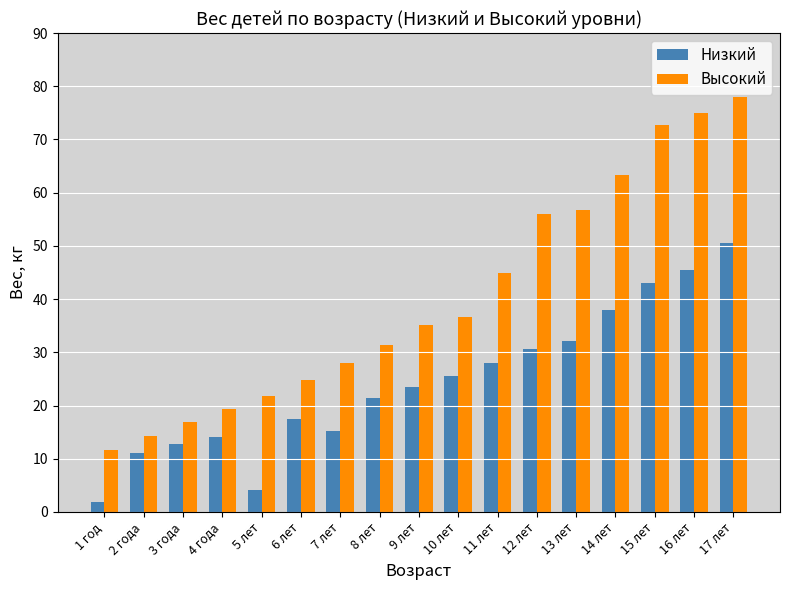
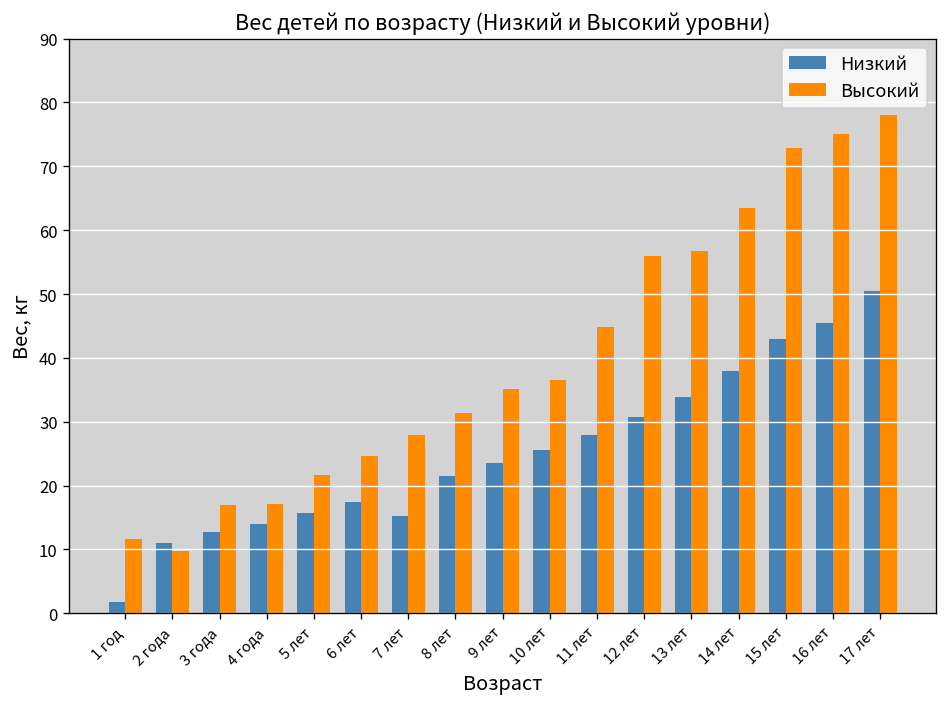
Высокий, 2 года: 14 -> 10
Высокий, 4 года: 19 -> 17
Низкий, 5 лет: 4 -> 16
Низкий, 13 лет: 32 -> 34
